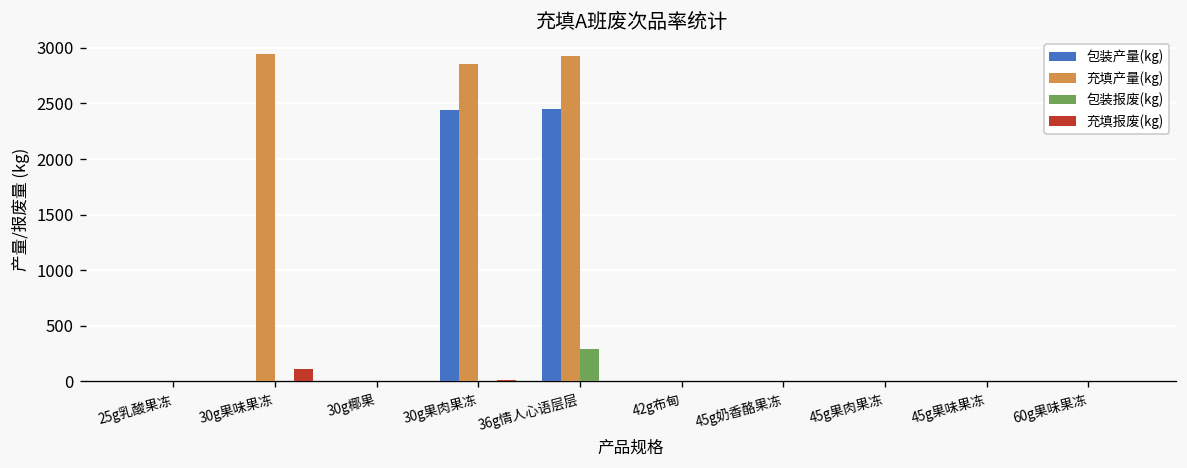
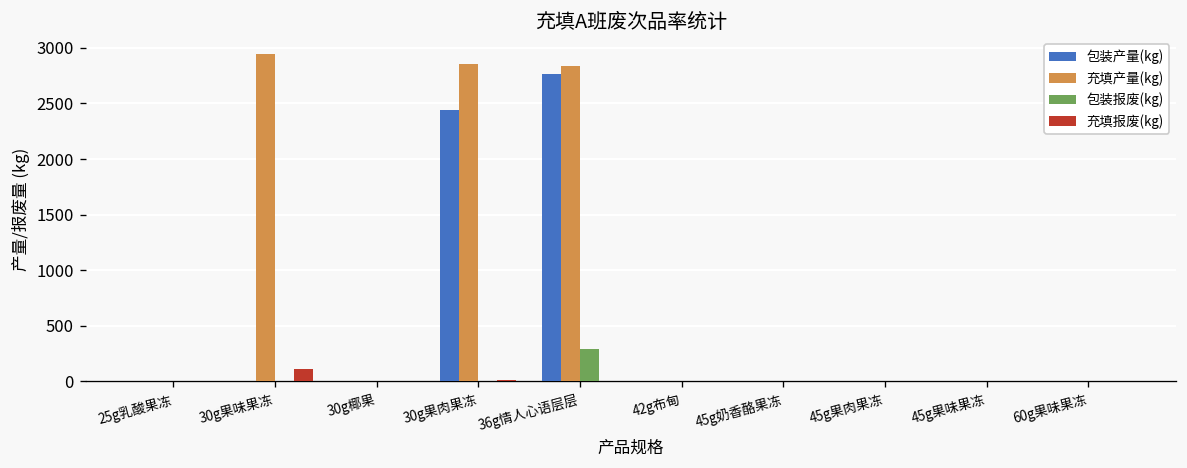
包装产量(kg), 36g情人心语层层: 2400 -> 2800
充填产量(kg), 36g情人心语层层: 2900 -> 2800
